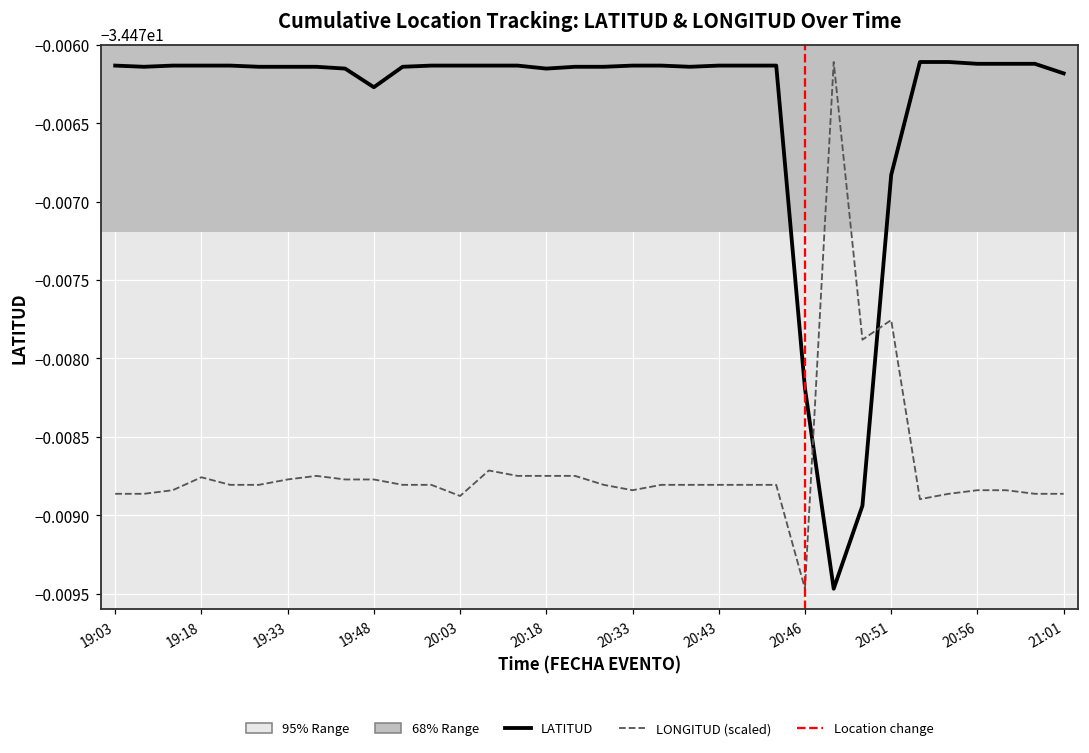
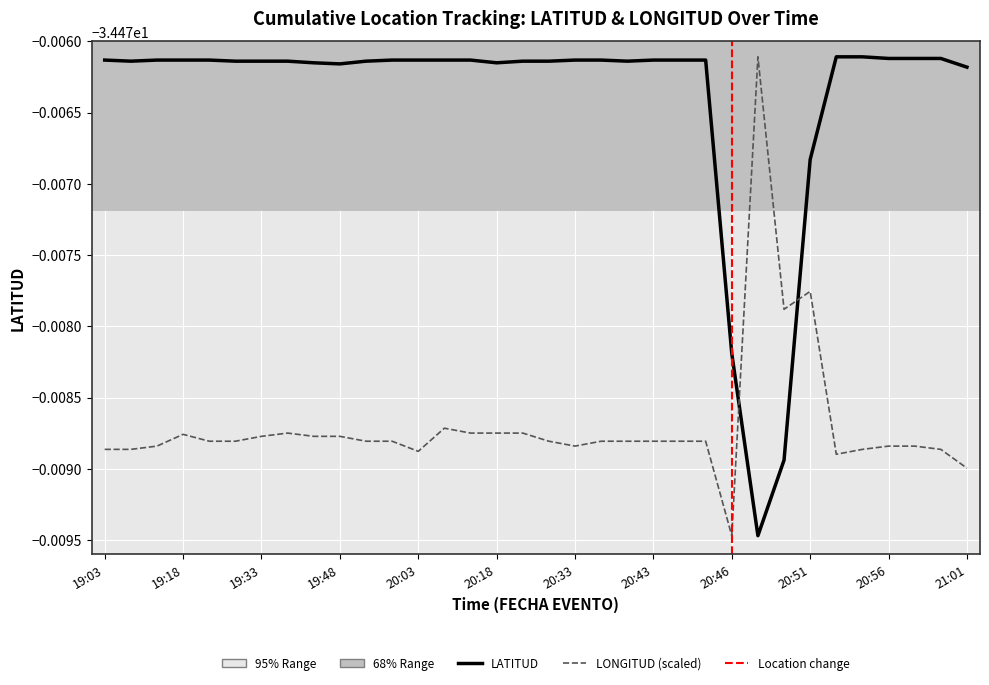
LATITUD, 19:48: -34.47627 -> -34.47616
LONGITUD (scaled), 21:01: -34.47886 -> -34.47900
